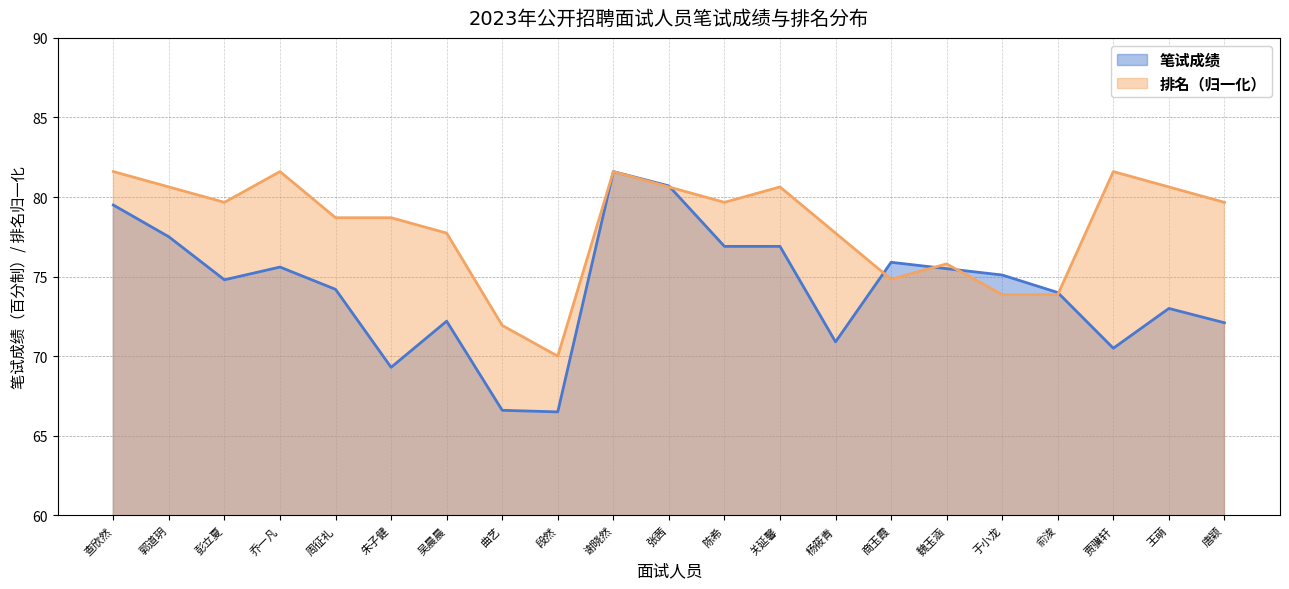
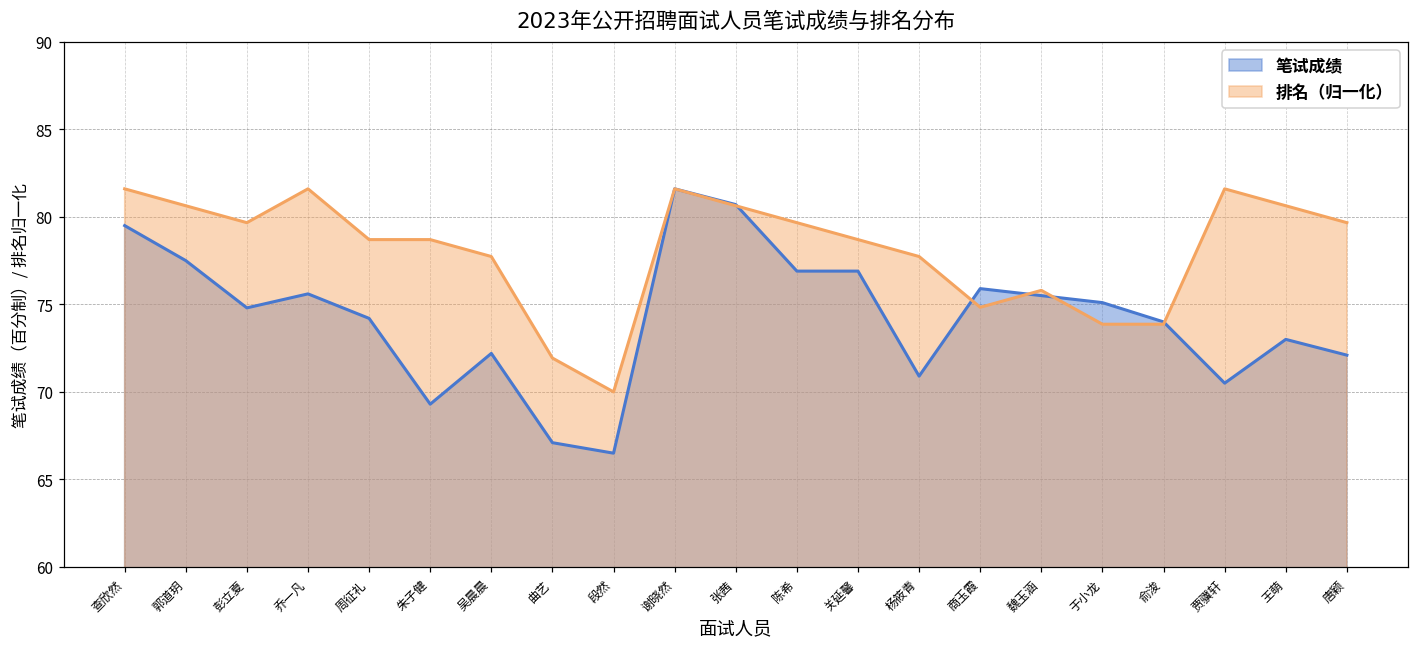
笔试成绩, 曲艺: 66.6 -> 67.1
排名（归一化）, 关延馨: 80.6 -> 78.7
